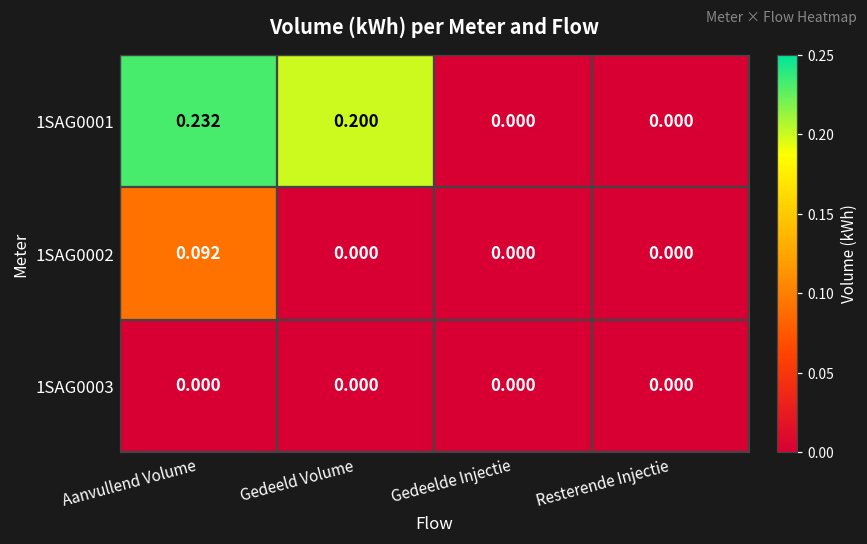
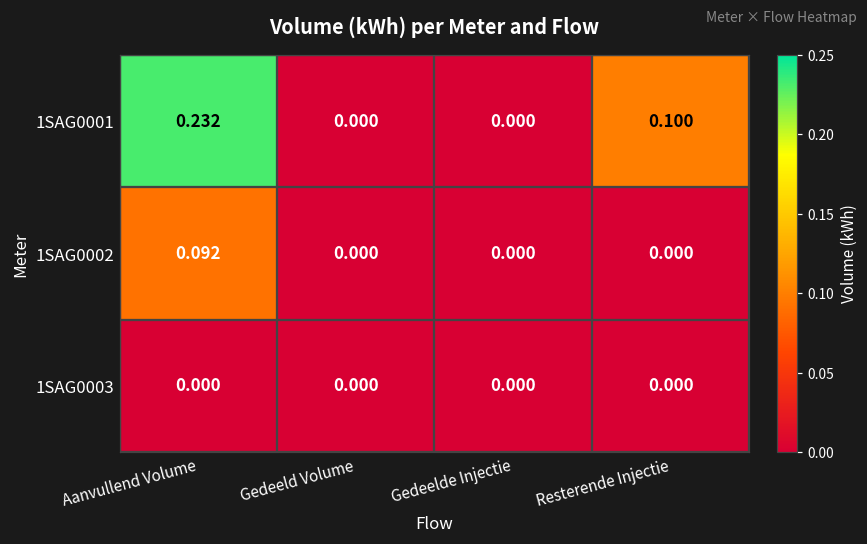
1SAG0001, Gedeeld Volume: 0.200 -> 0.000
1SAG0001, Resterende Injectie: 0.000 -> 0.100
